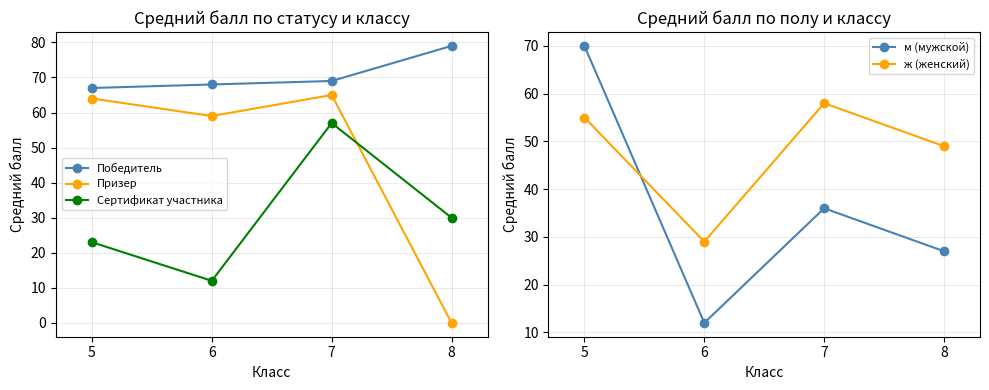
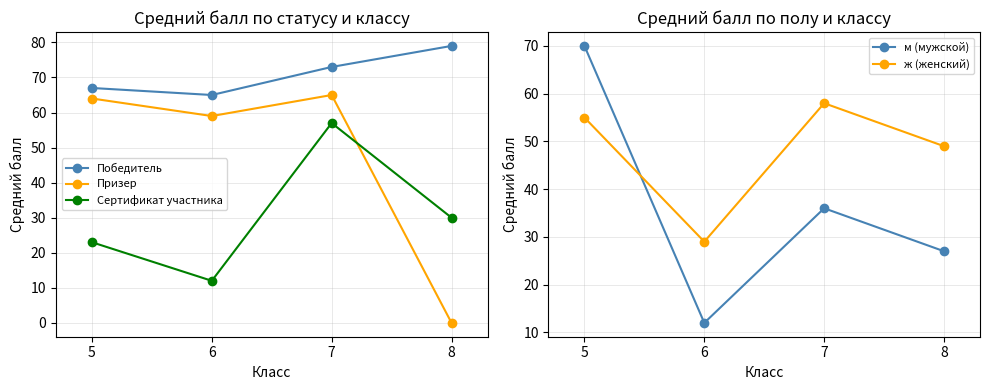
Средний балл по статусу и классу, Победитель, 6: 68 -> 65
Средний балл по статусу и классу, Победитель, 7: 69 -> 73
